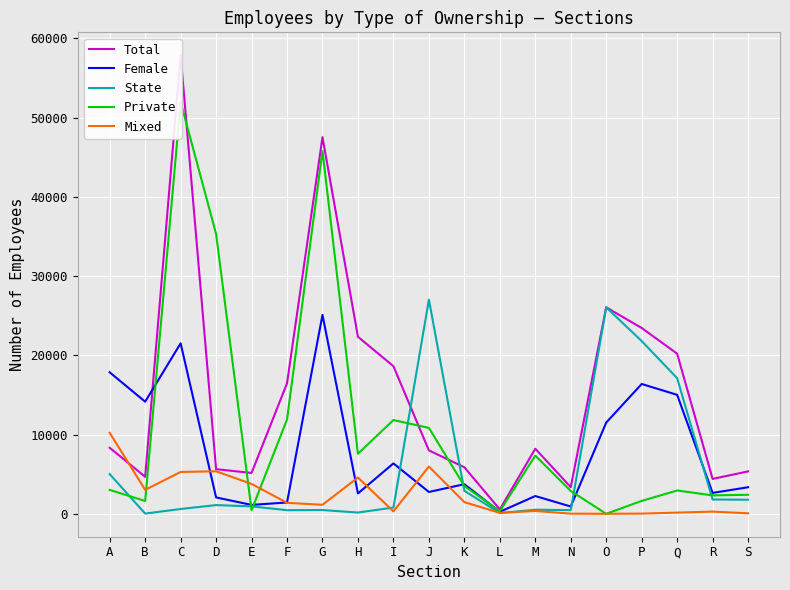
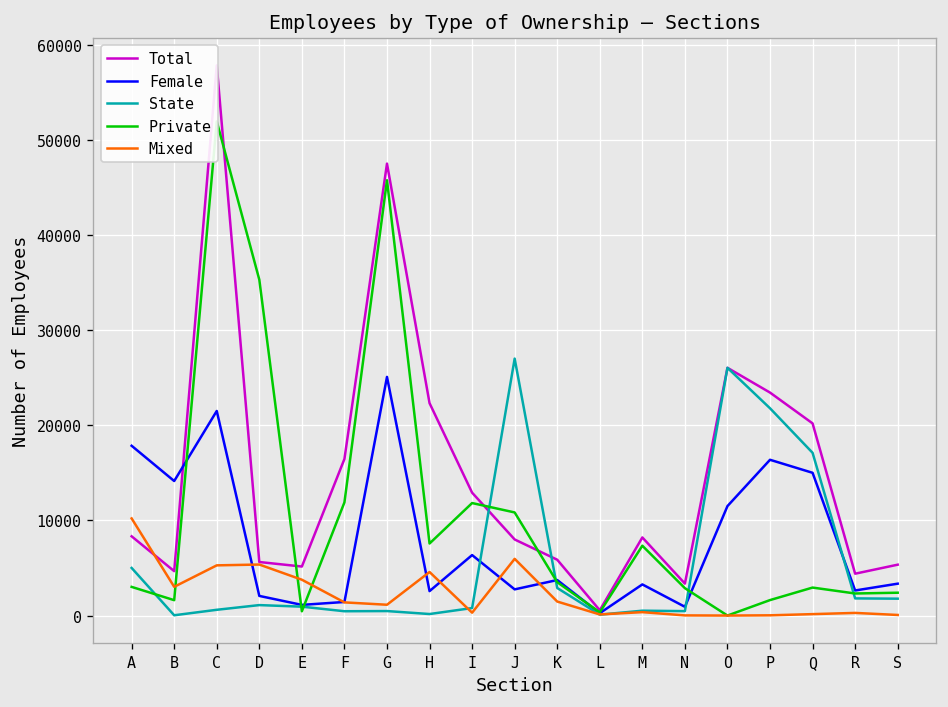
Total, I: 19000 -> 13000
Female, M: 2000 -> 3000
